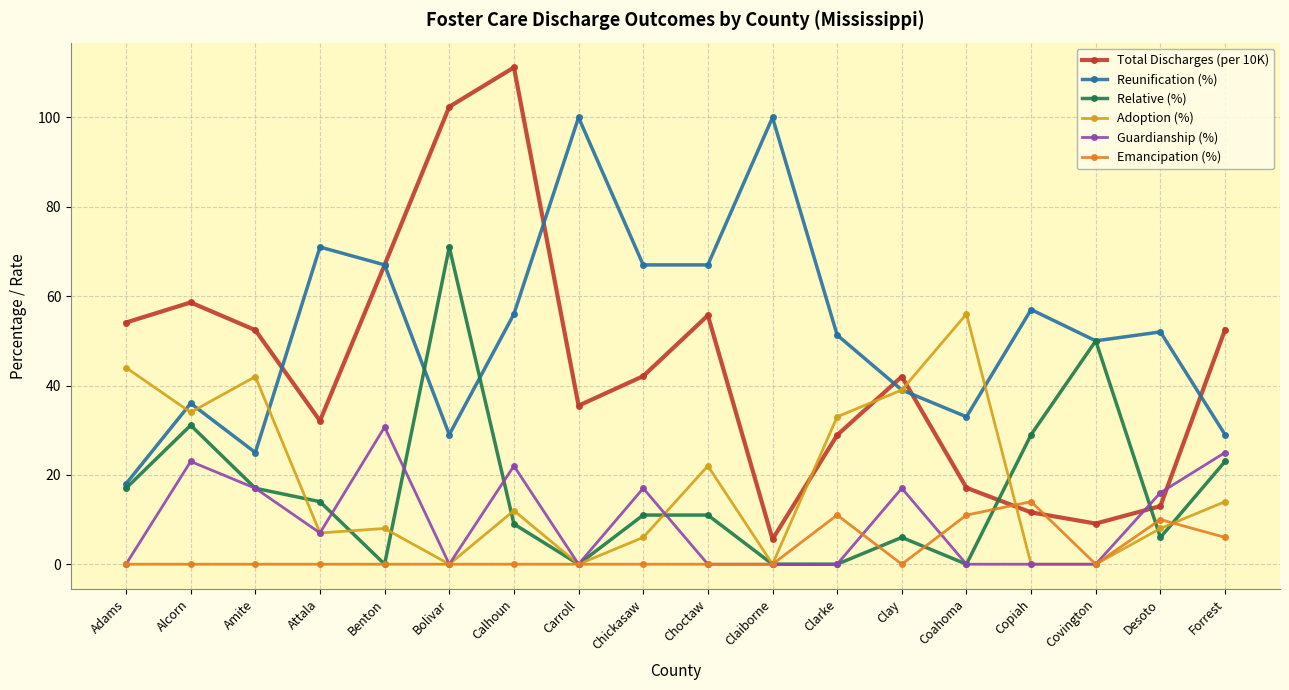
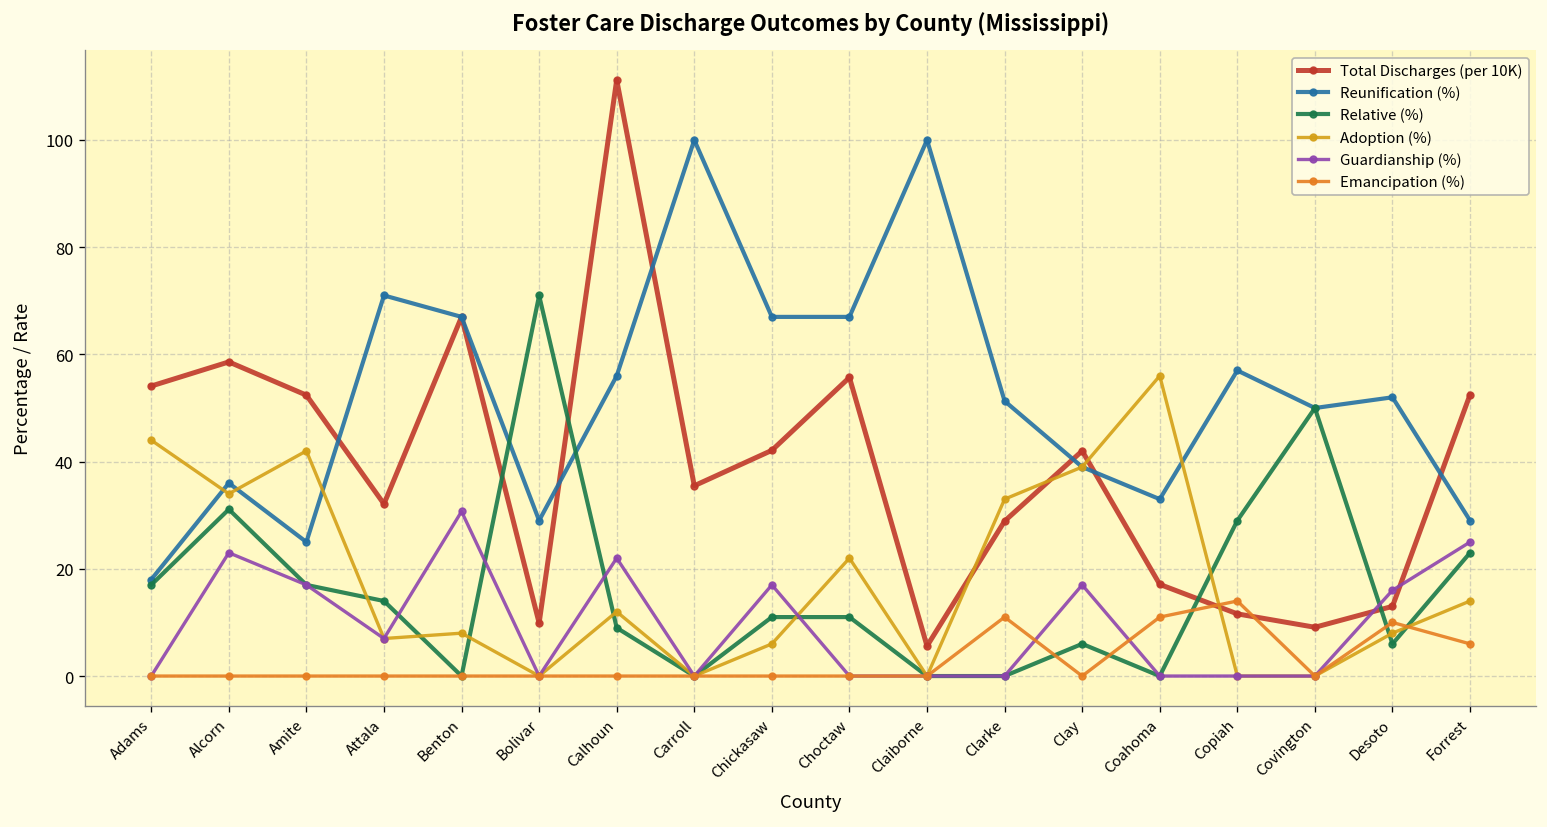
Total Discharges (per 10K), Bolivar: 102 -> 10
